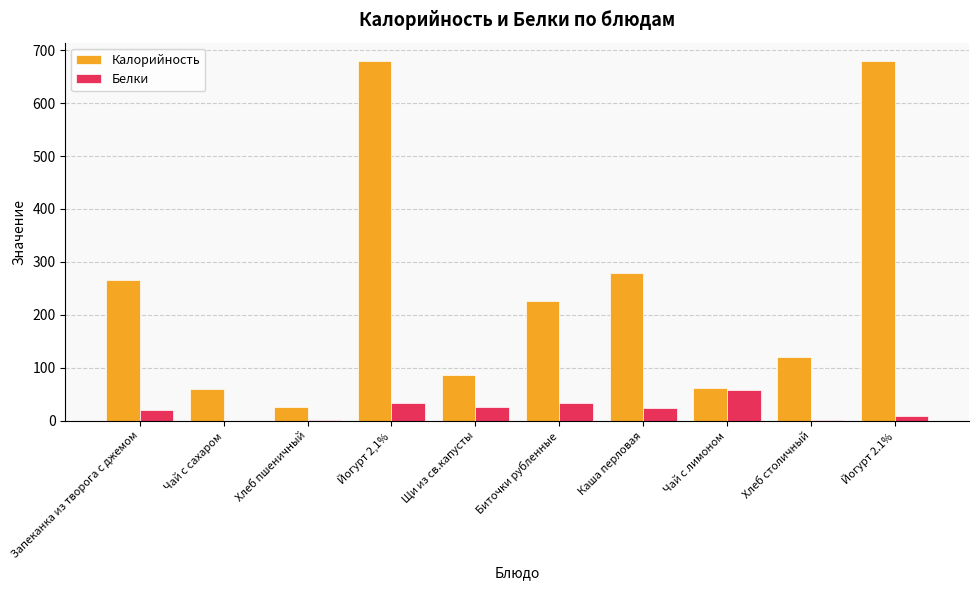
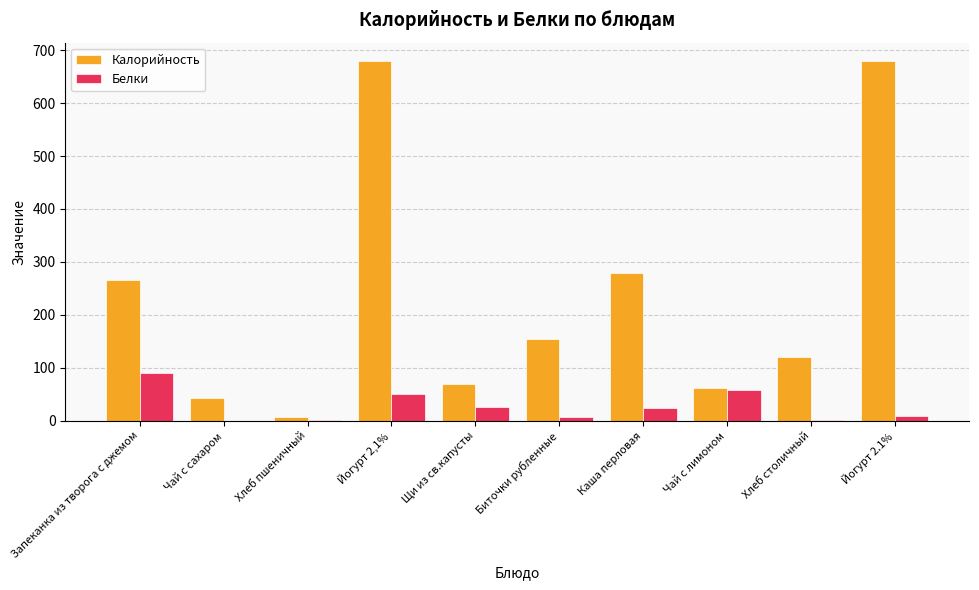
Белки, Запеканка из творога с джемом: 20 -> 90
Калорийность, Чай с сахаром: 60 -> 40
Калорийность, Хлеб пшеничный: 30 -> 10
Белки, Йогурт 2,1%: 30 -> 50
Калорийность, Щи из св.капусты: 90 -> 70
Калорийность, Биточки рубленные: 230 -> 160
Белки, Биточки рубленные: 30 -> 10
